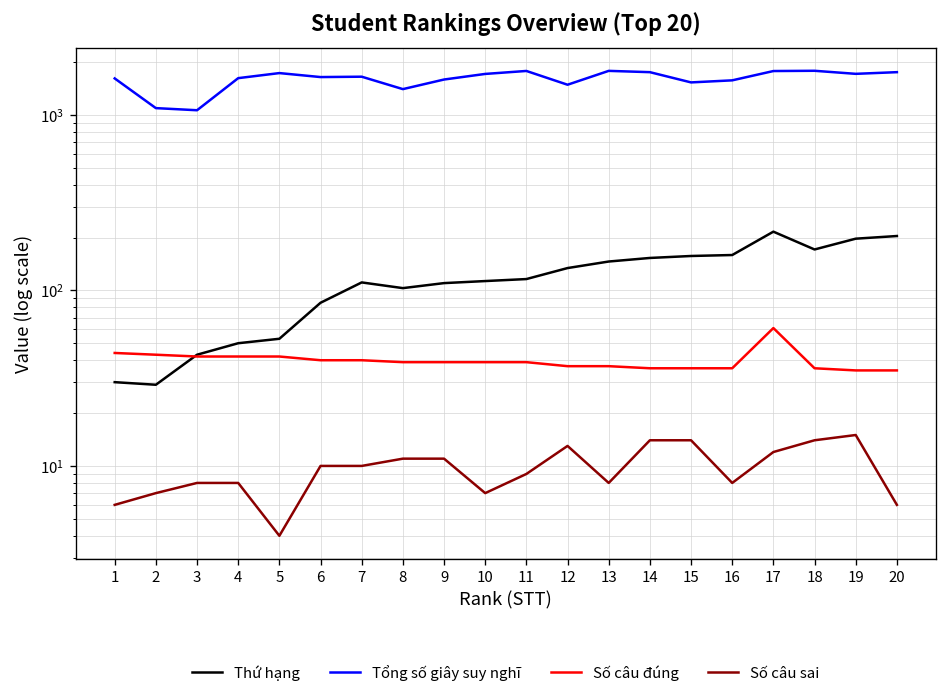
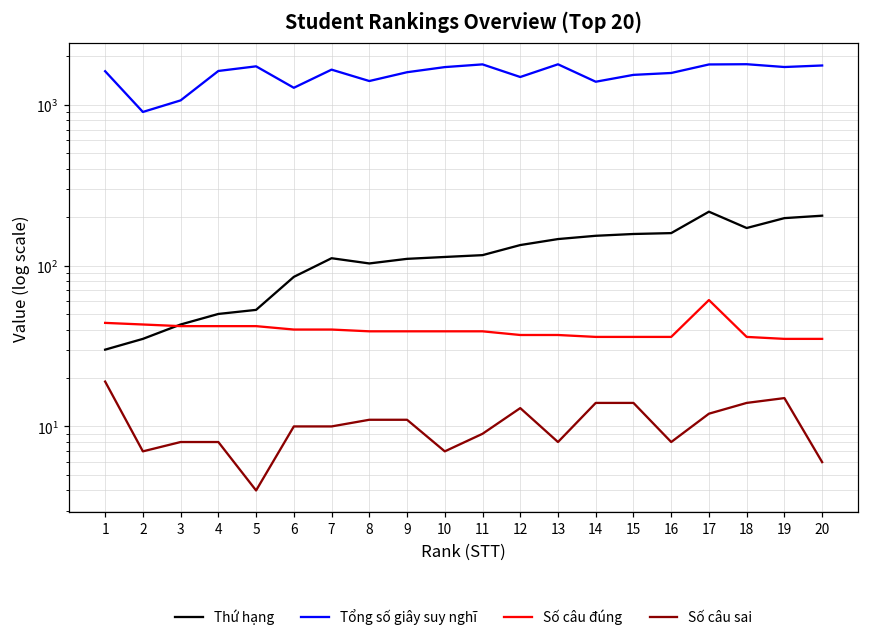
Số câu sai, 1: 6 -> 19
Thứ hạng, 2: 29 -> 35
Tổng số giây suy nghĩ, 2: 1100 -> 900
Tổng số giây suy nghĩ, 6: 1600 -> 1300
Tổng số giây suy nghĩ, 14: 1800 -> 1400
